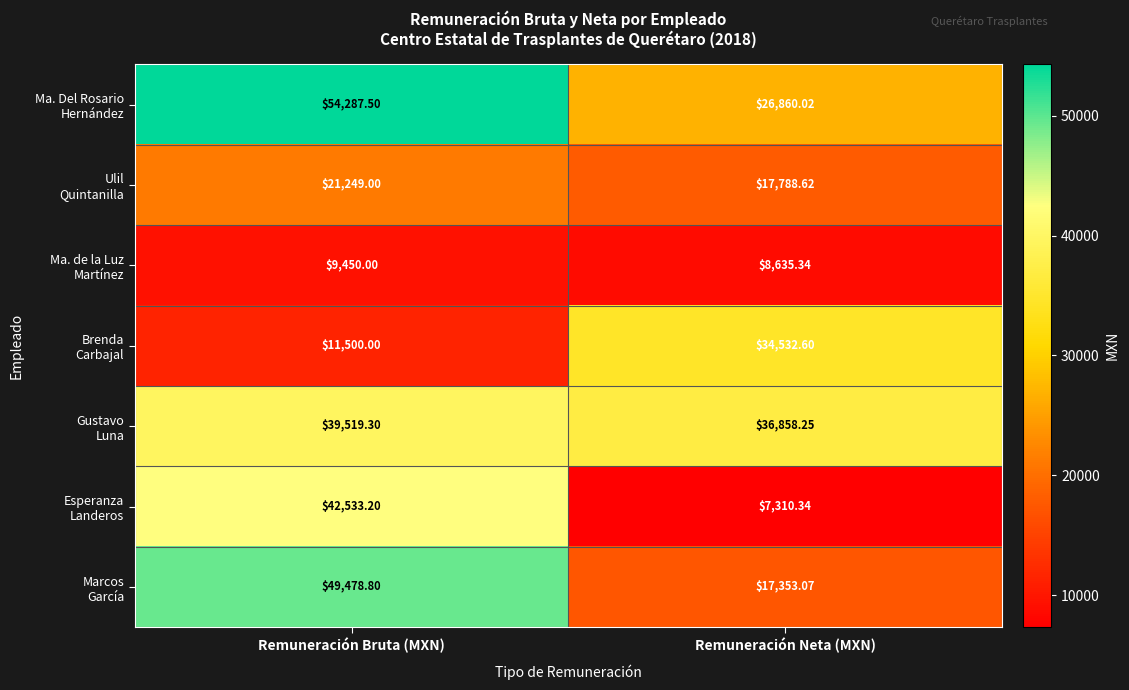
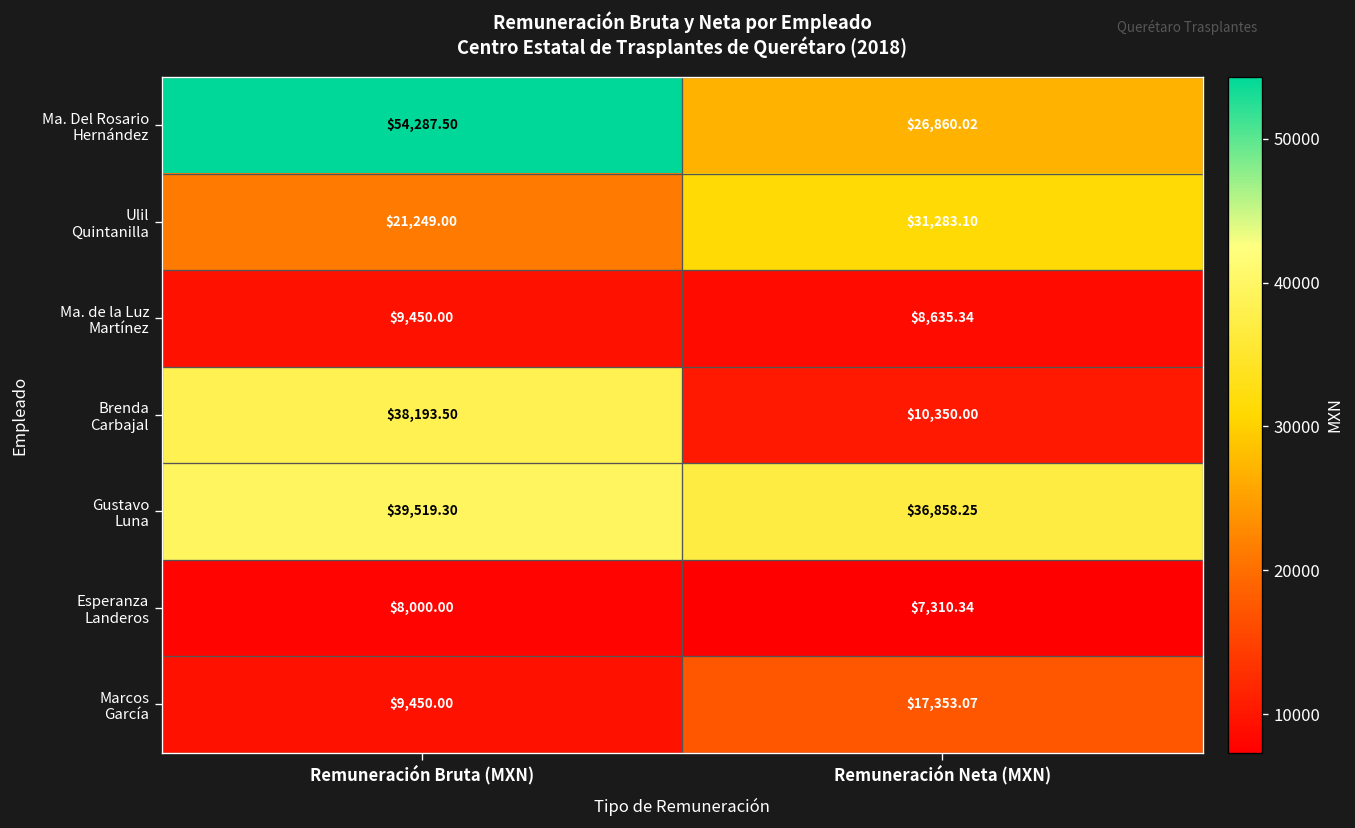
Ulil Quintanilla, Remuneración Neta (MXN): $17,788.62 -> $31,283.10
Brenda Carbajal, Remuneración Bruta (MXN): $11,500.00 -> $38,193.50
Brenda Carbajal, Remuneración Neta (MXN): $34,532.60 -> $10,350.00
Esperanza Landeros, Remuneración Bruta (MXN): $42,533.20 -> $8,000.00
Marcos García, Remuneración Bruta (MXN): $49,478.80 -> $9,450.00
